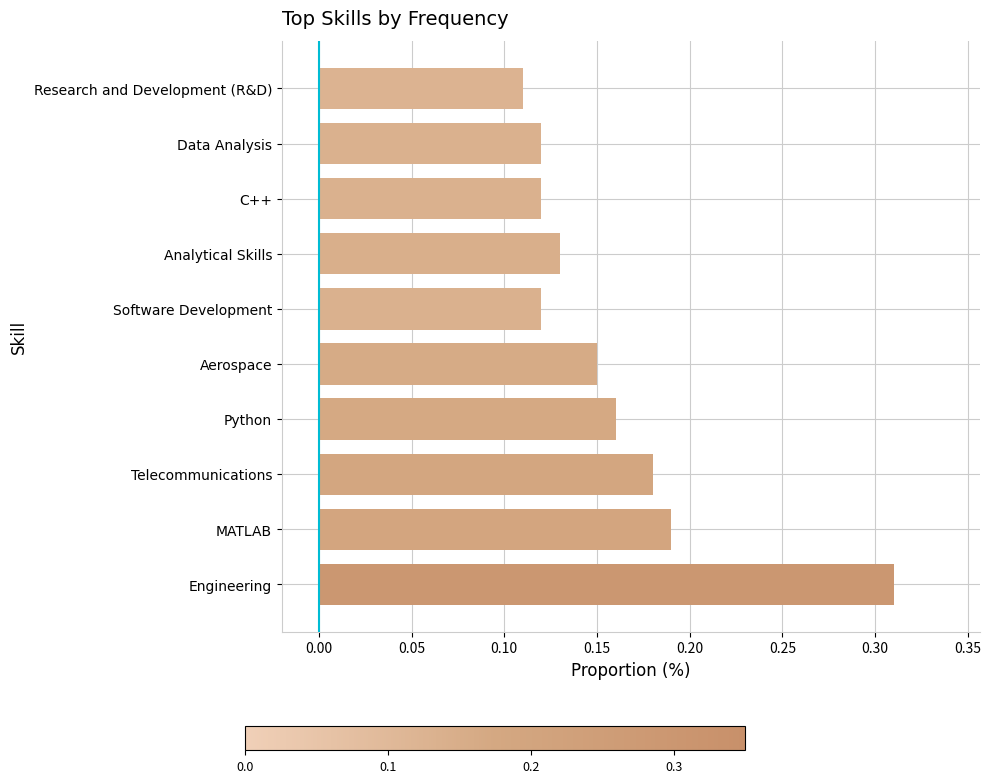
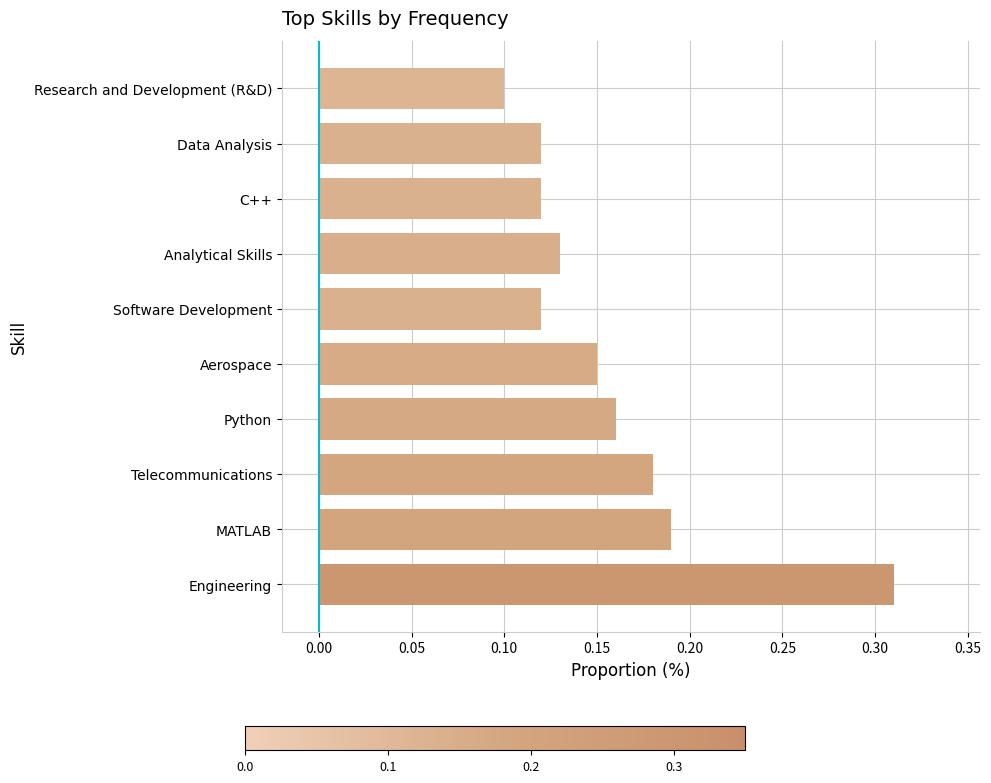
Research and Development (R&D): 0.11 -> 0.10
